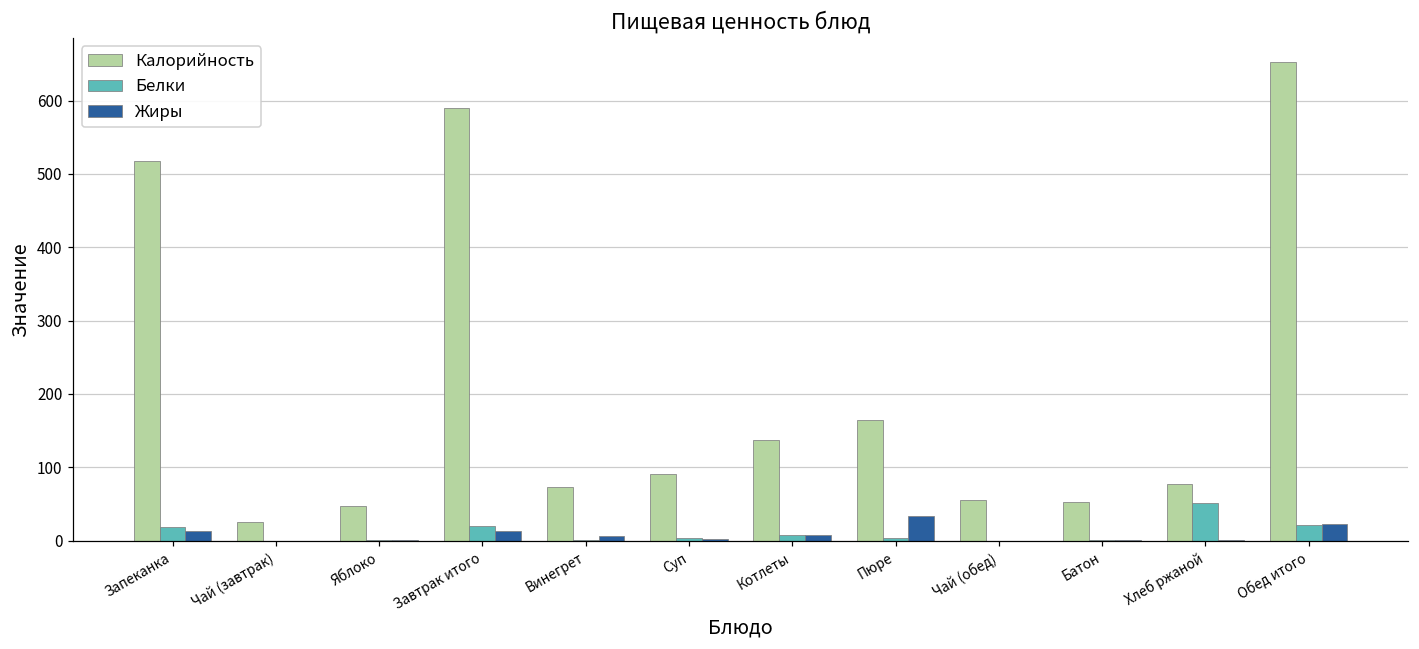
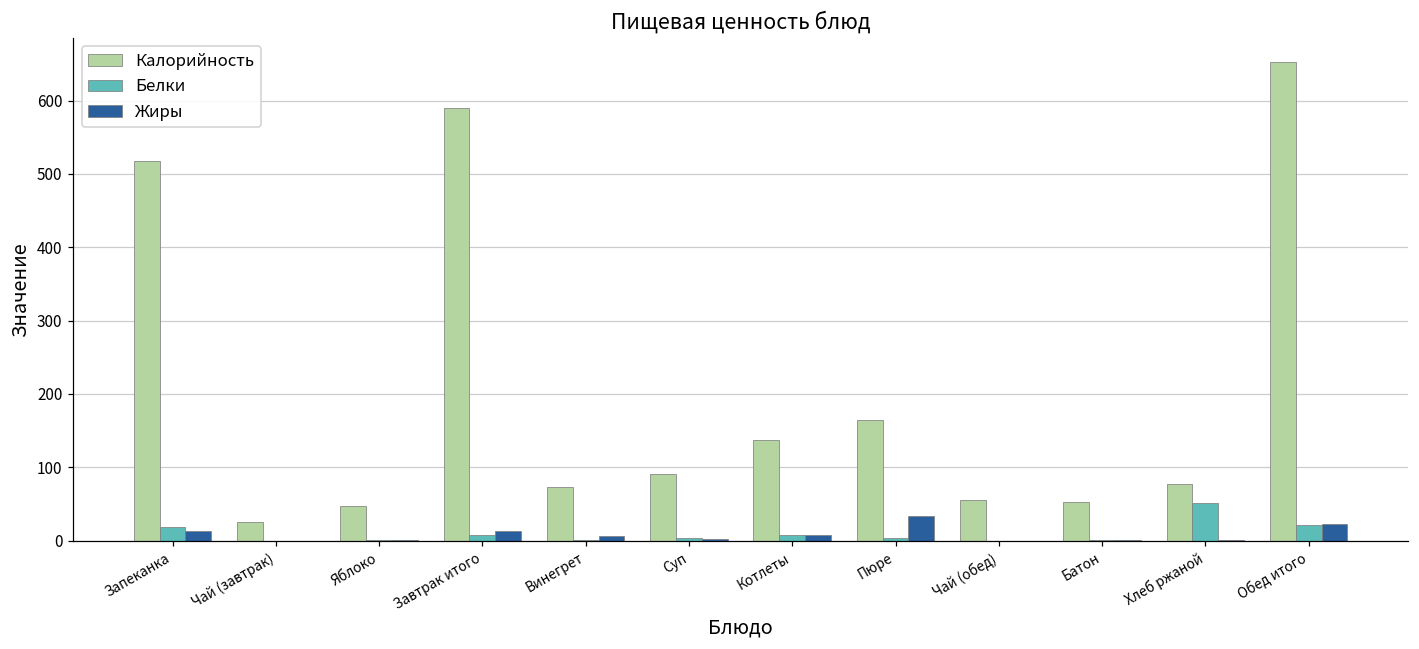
Белки, Завтрак итого: 20 -> 10
